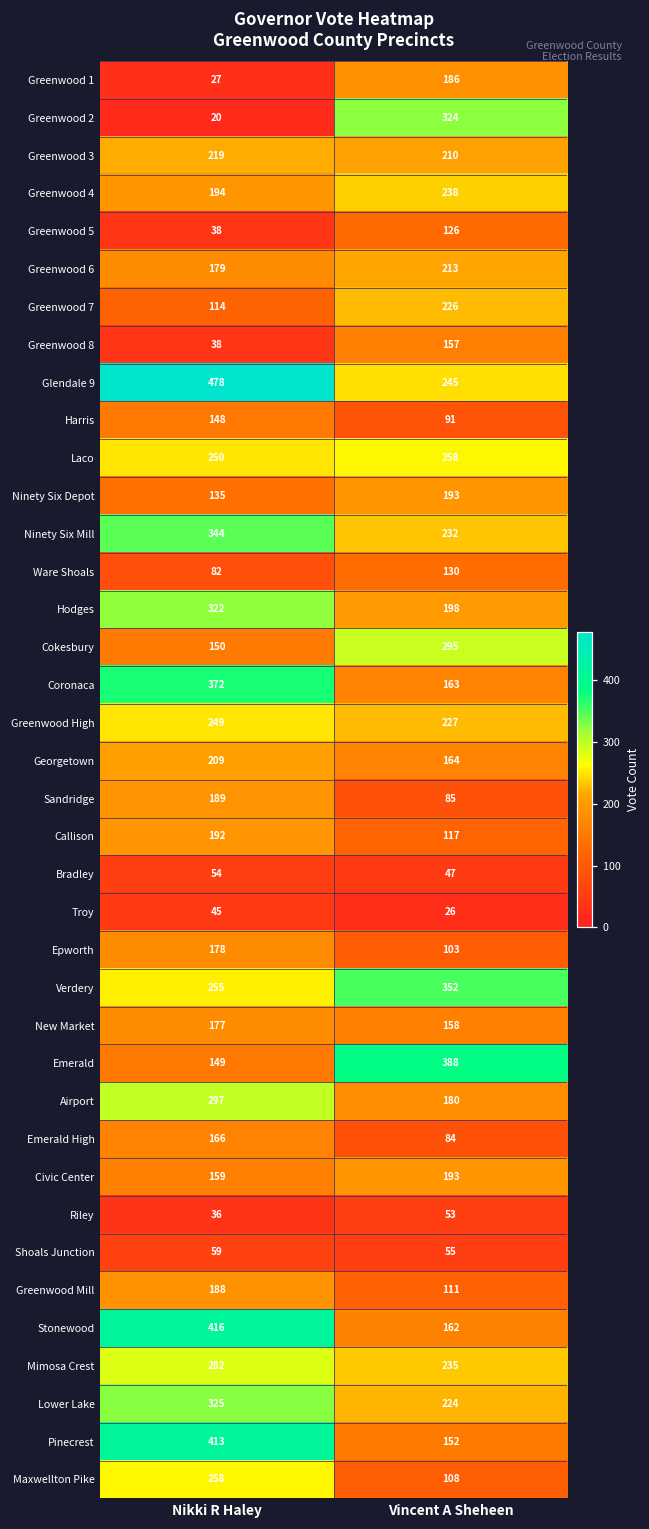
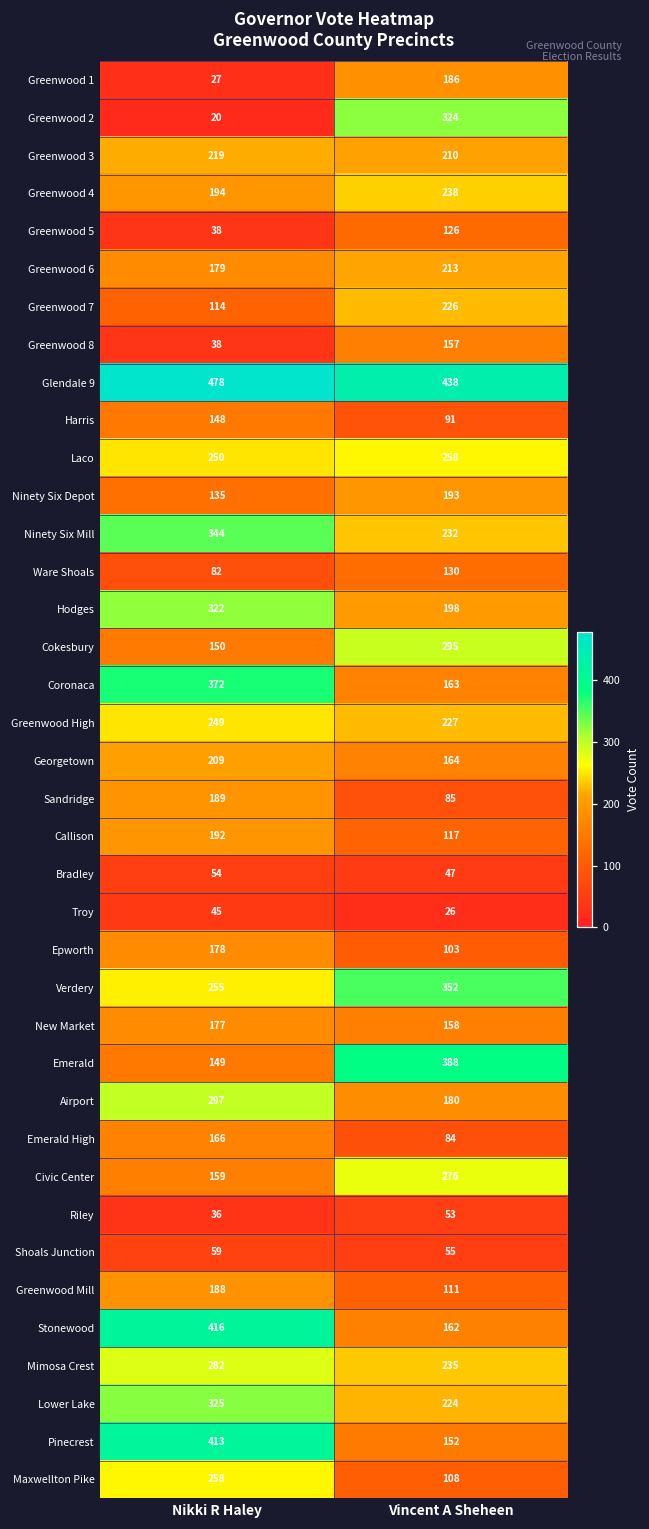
Glendale 9, Vincent A Sheheen: 245 -> 438
Civic Center, Vincent A Sheheen: 193 -> 276
